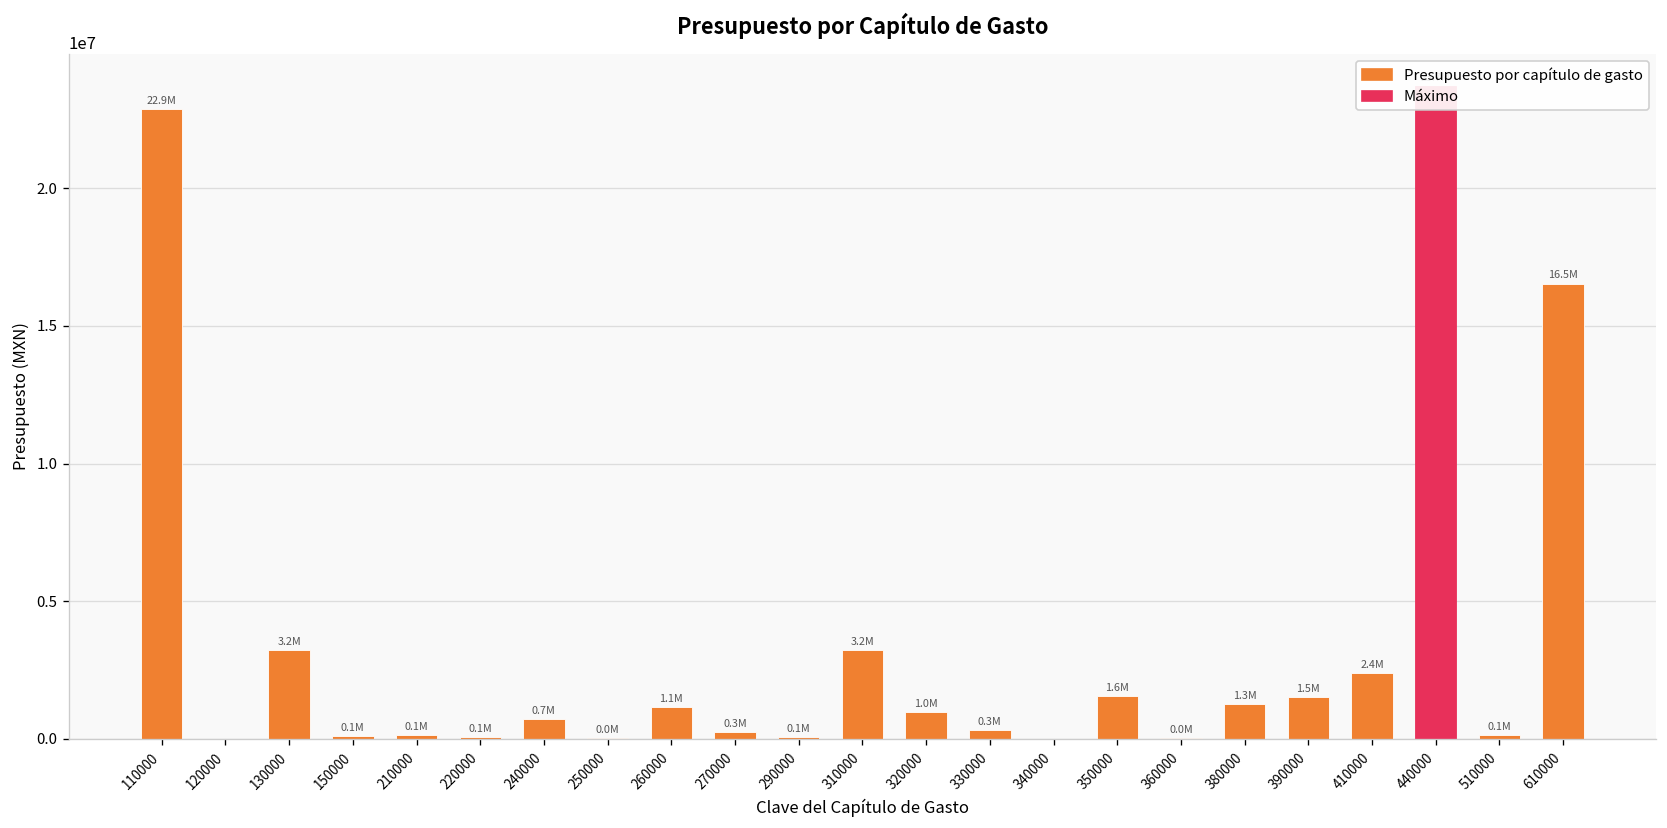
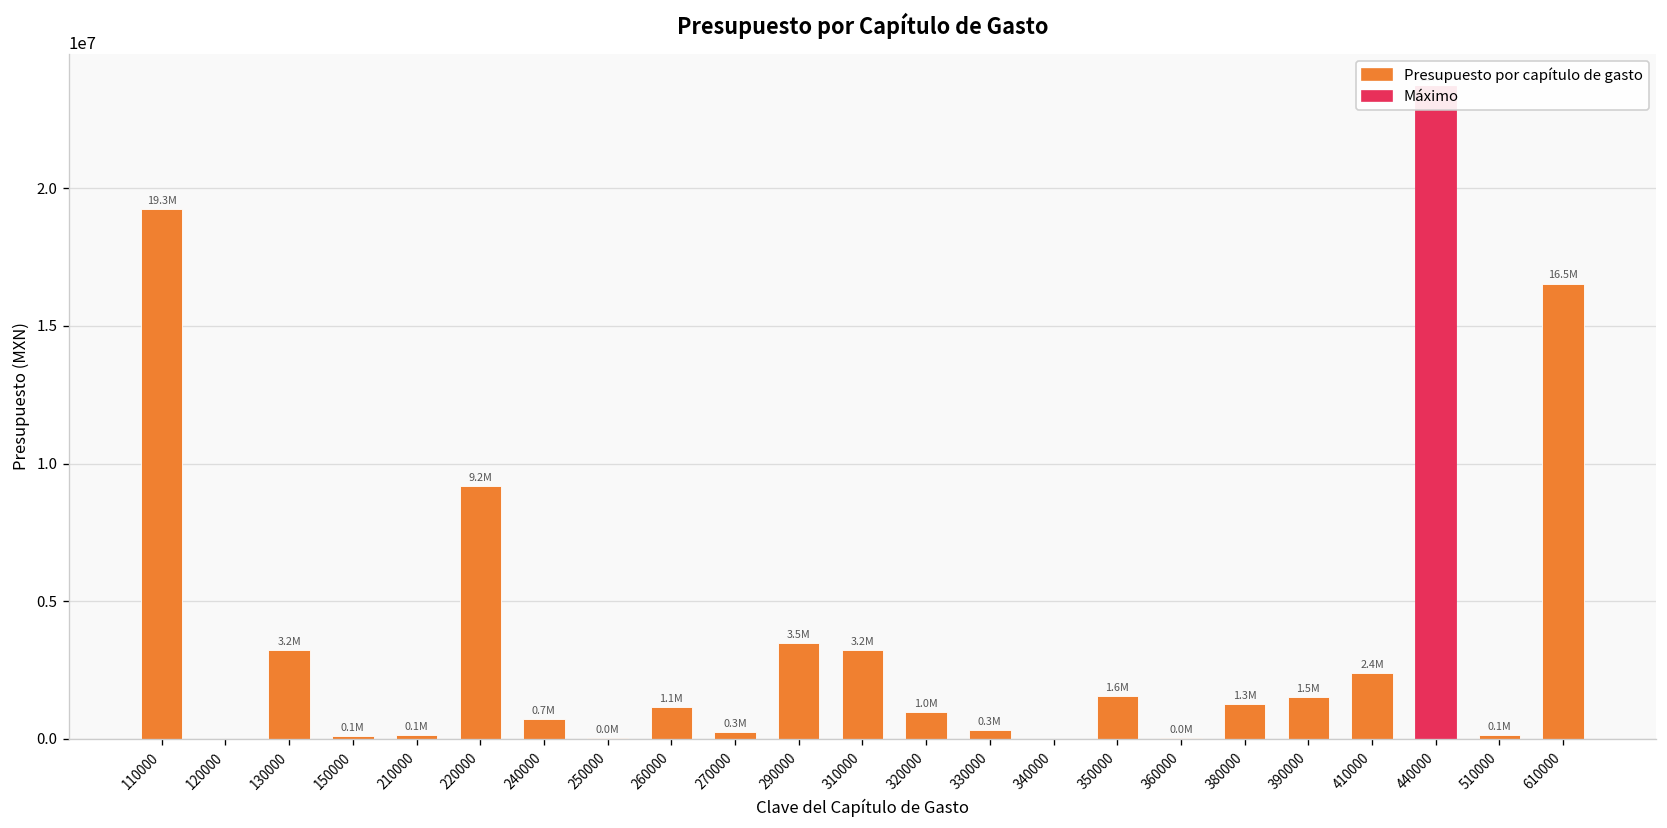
110000: 22.9M -> 19.3M
220000: 0.1M -> 9.2M
290000: 0.1M -> 3.5M
